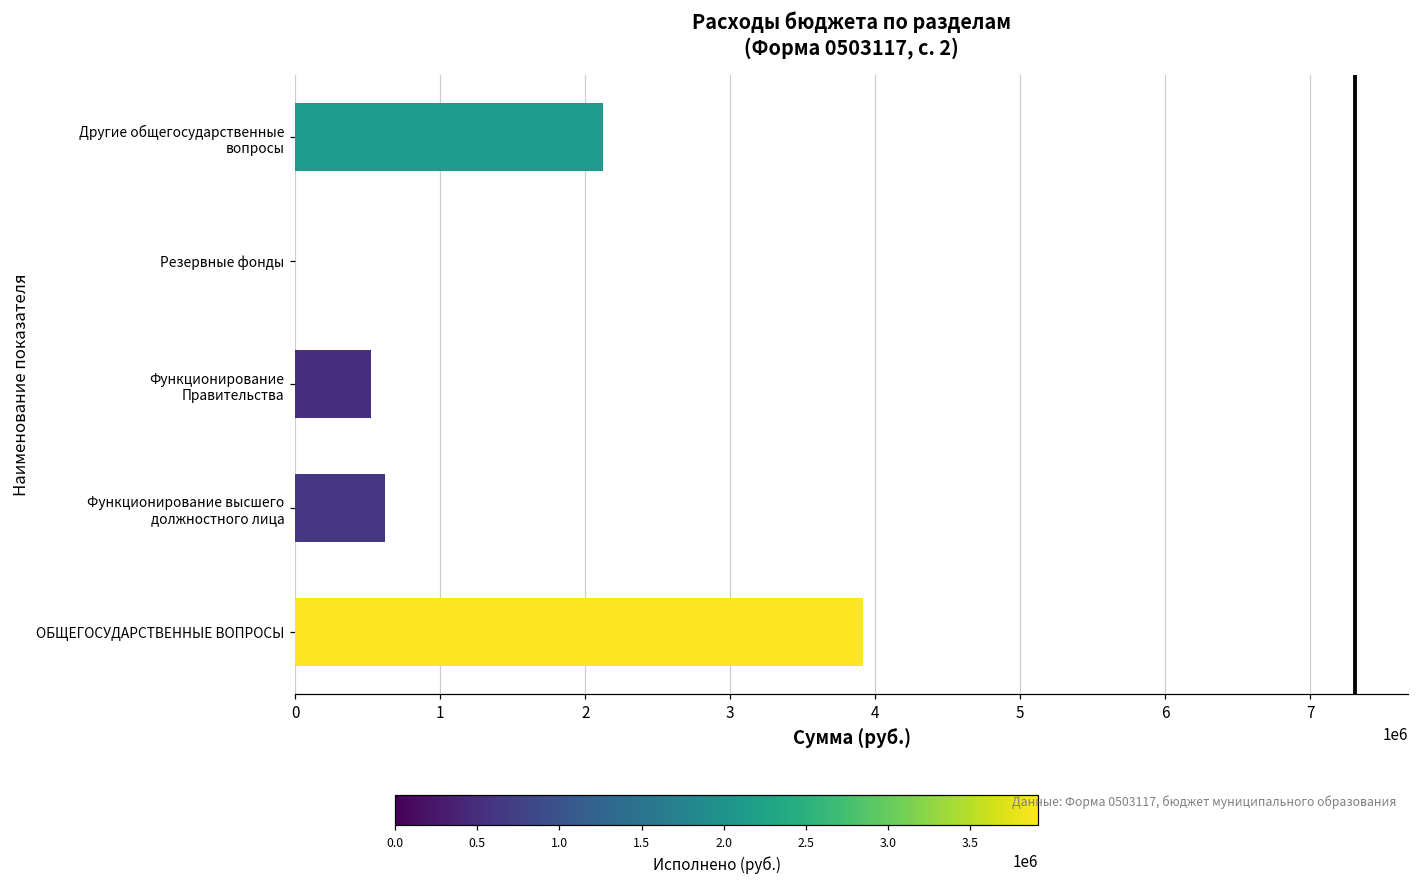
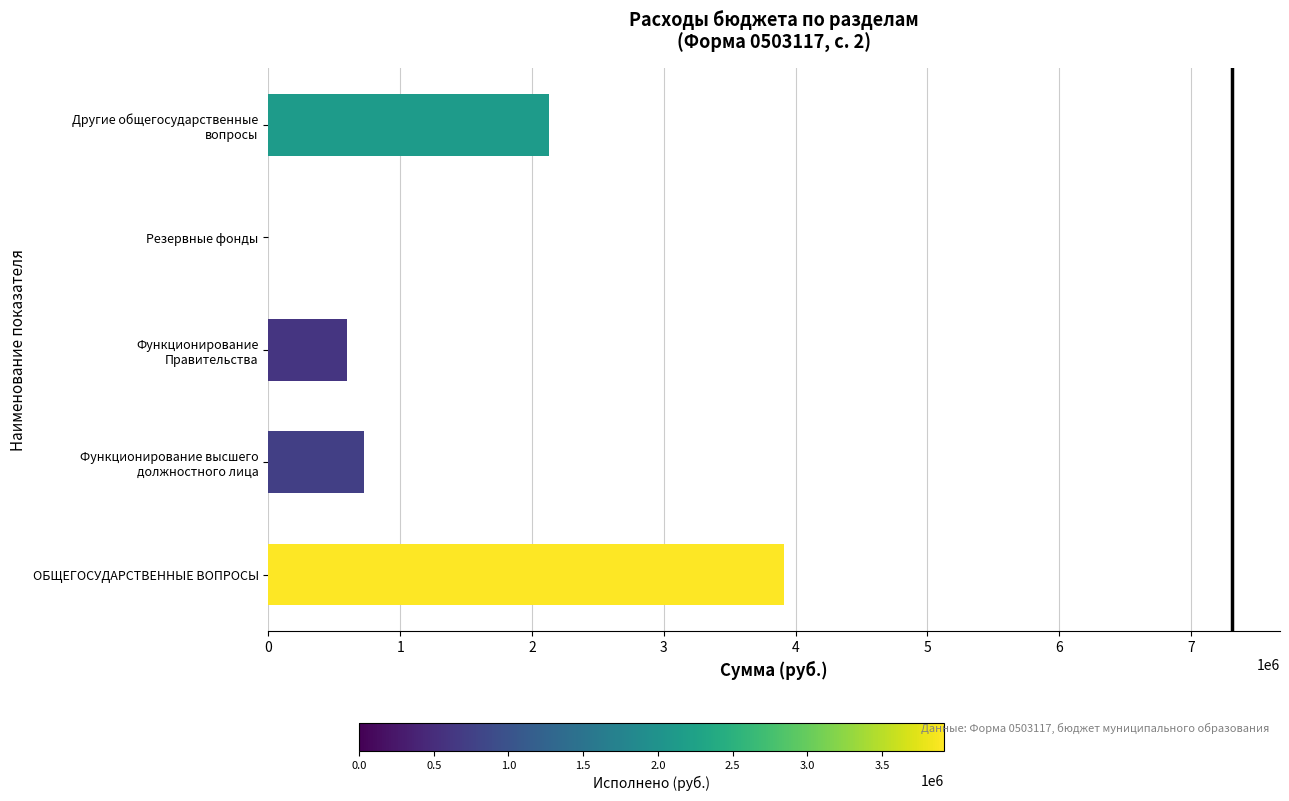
Функционирование Правительства: 520000 -> 600000
Функционирование высшего должностного лица: 620000 -> 720000
